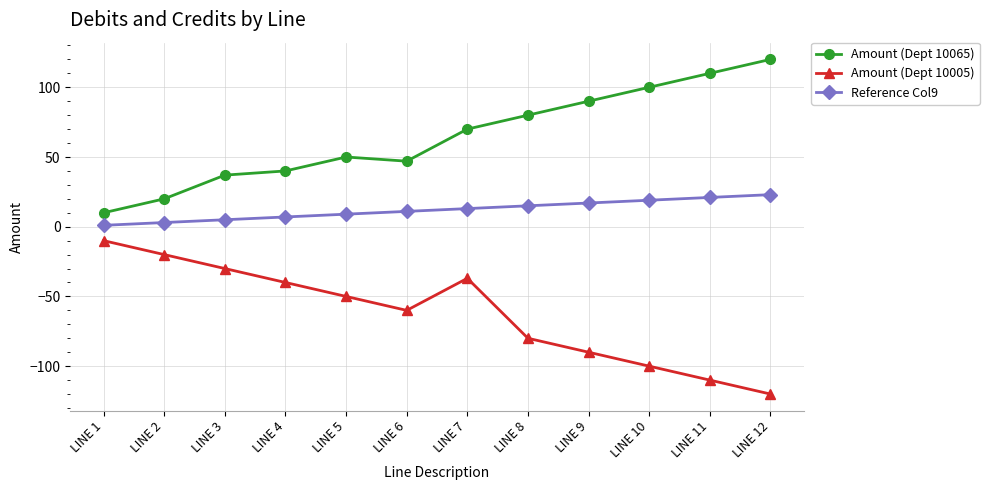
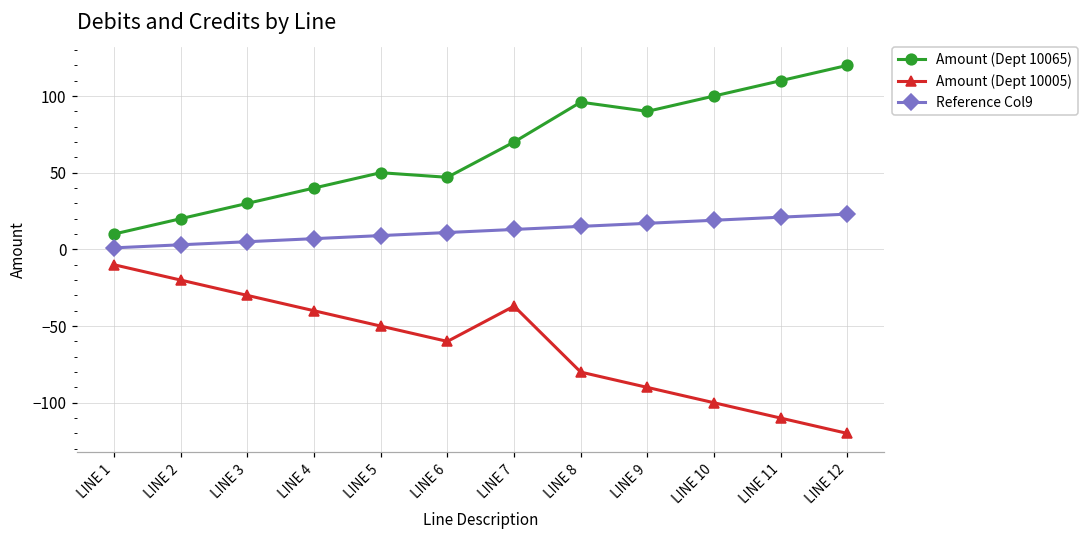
Amount (Dept 10065), LINE 3: 37 -> 30
Amount (Dept 10065), LINE 8: 80 -> 96
